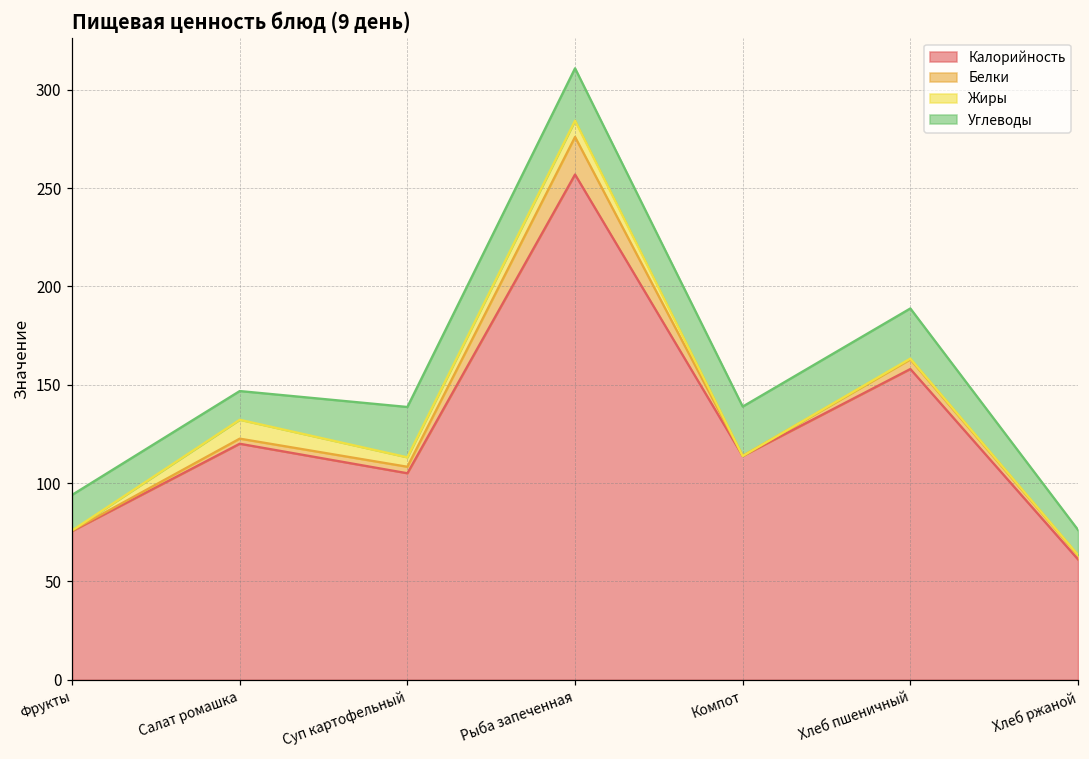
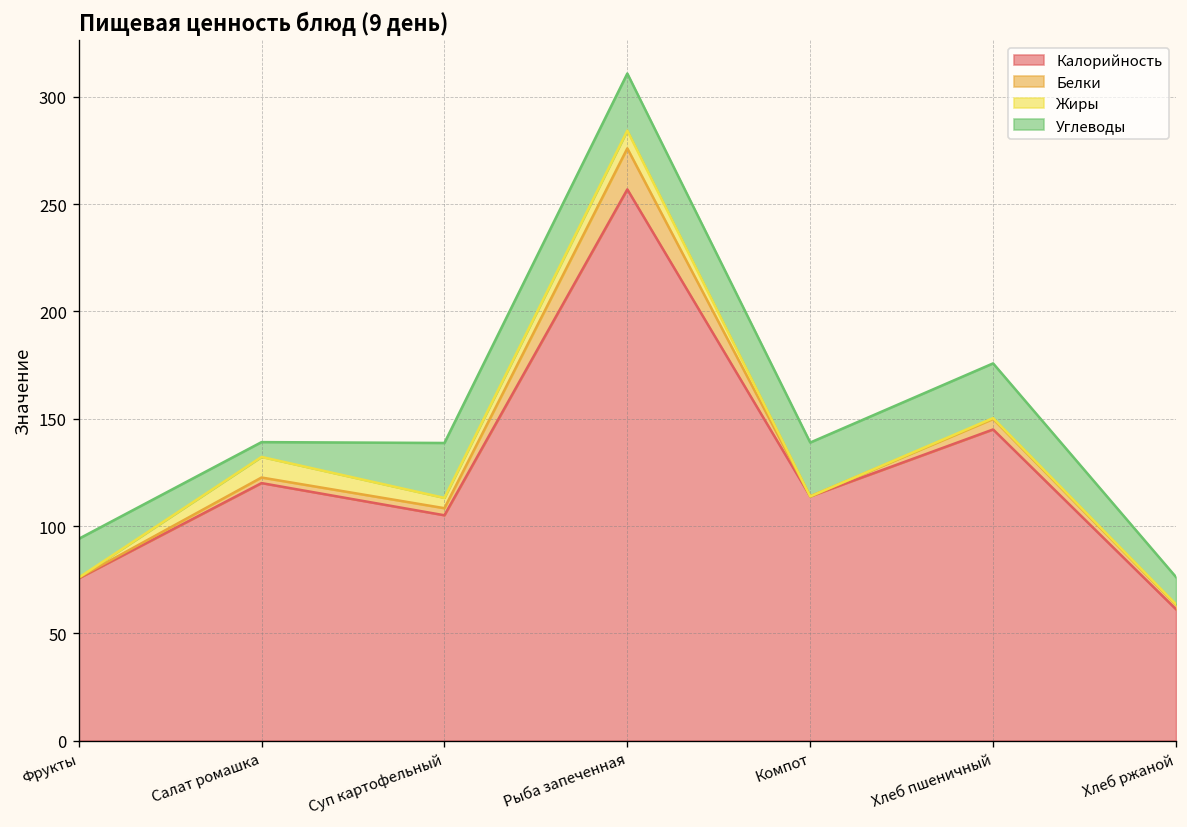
Углеводы, Салат ромашка: 15 -> 7
Калорийность, Хлеб пшеничный: 158 -> 145
